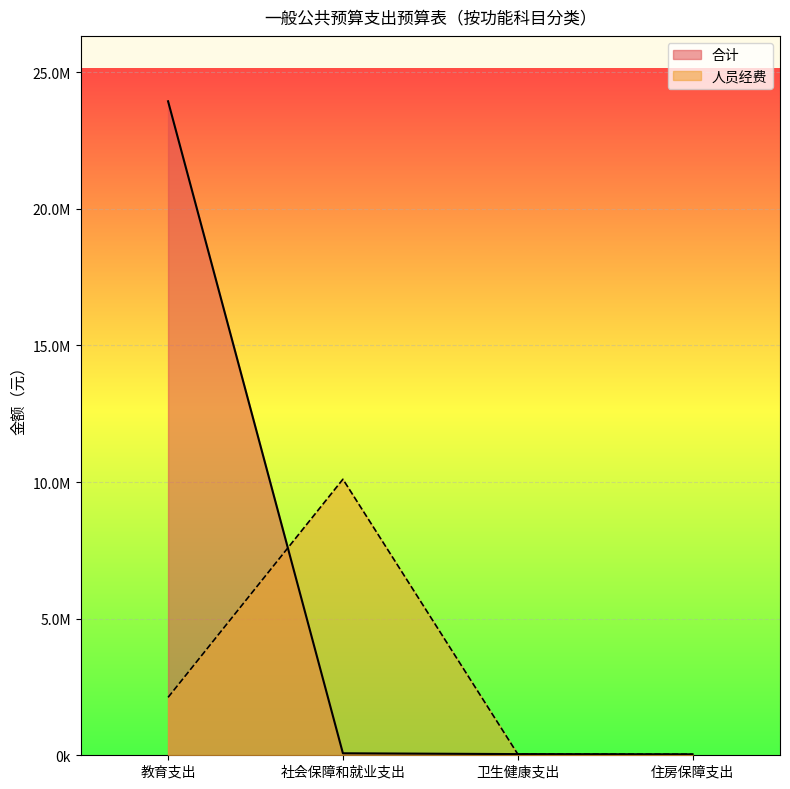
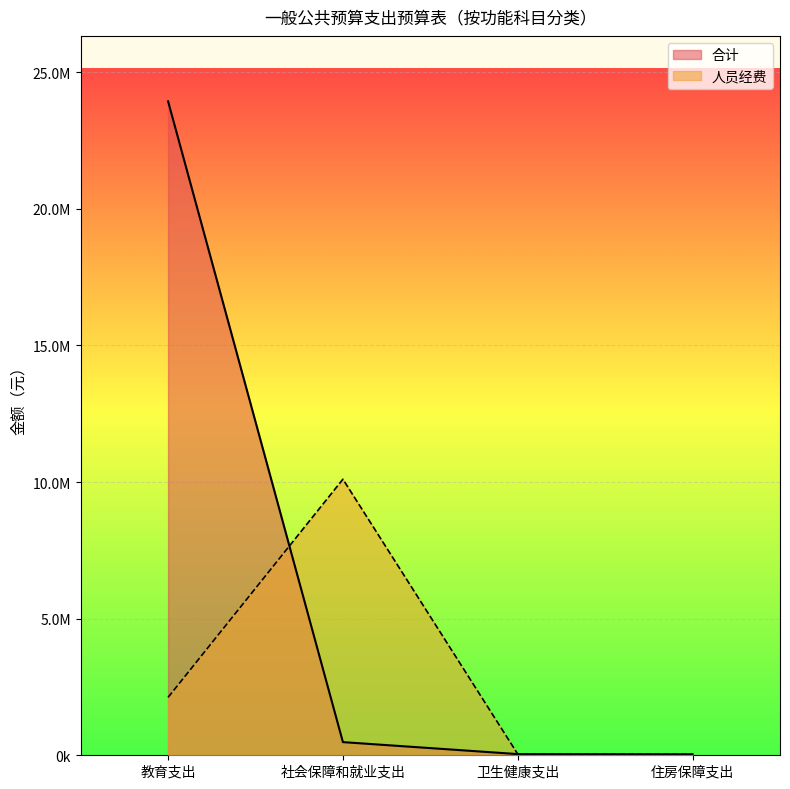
合计, 社会保障和就业支出: 100000 -> 500000
